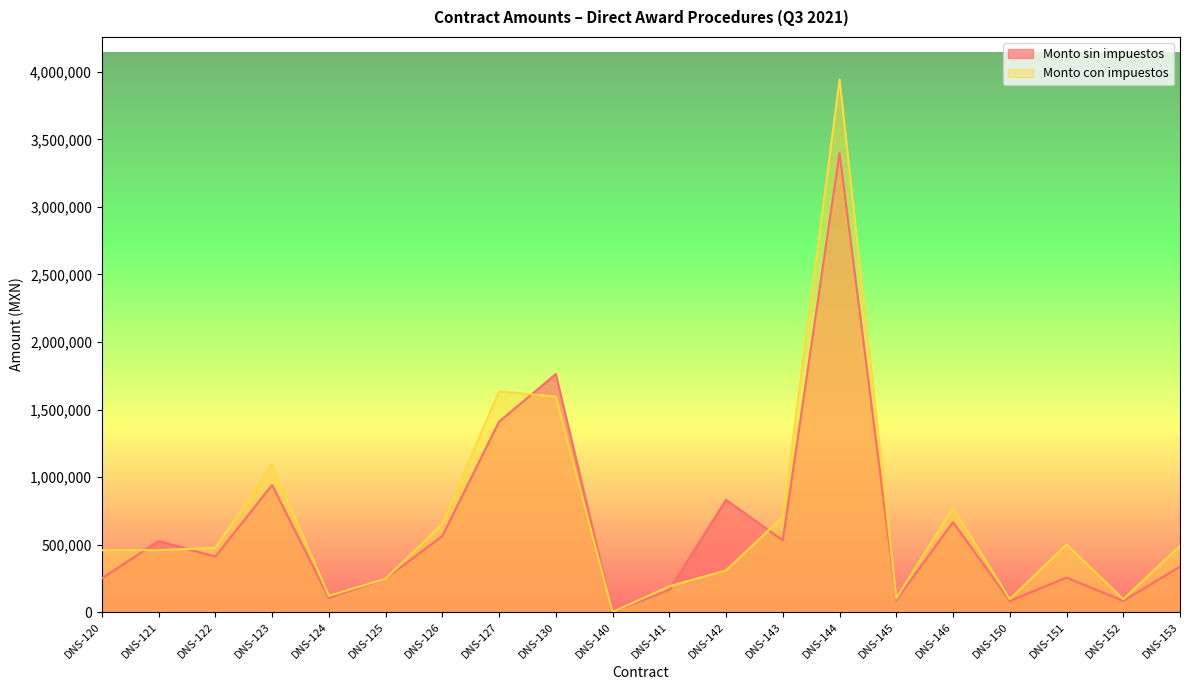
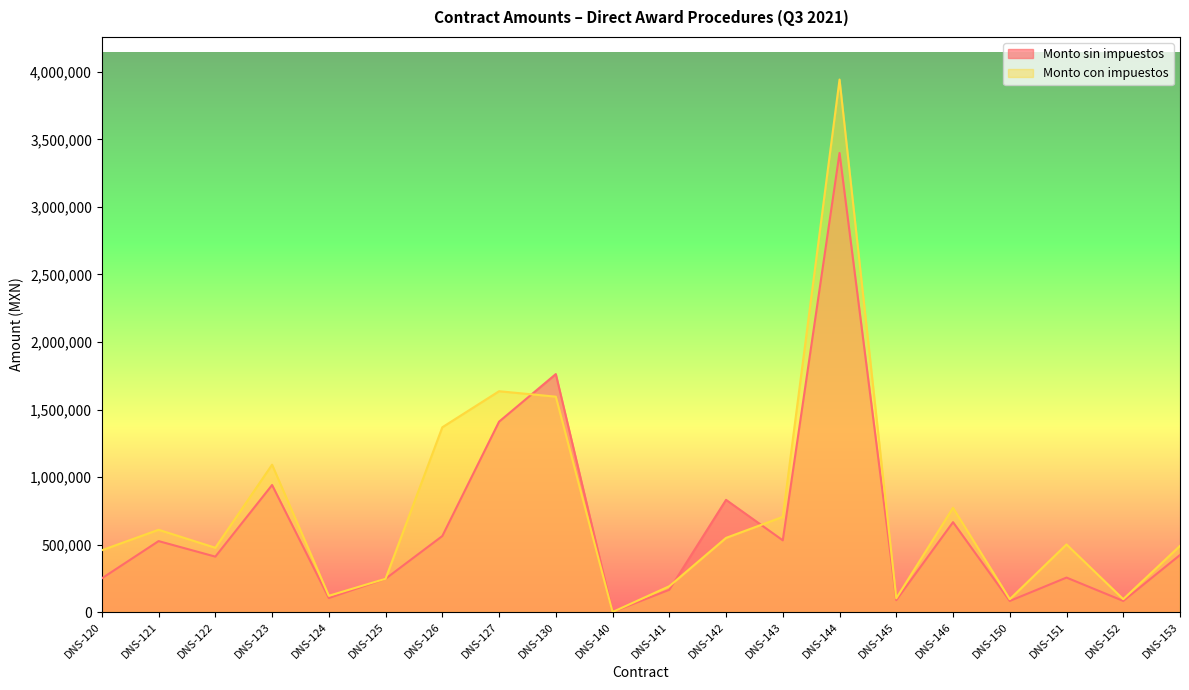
Monto con impuestos, DNS-121: 460,000 -> 610,000
Monto con impuestos, DNS-126: 650,000 -> 1,370,000
Monto con impuestos, DNS-142: 310,000 -> 550,000
Monto sin impuestos, DNS-153: 340,000 -> 420,000
